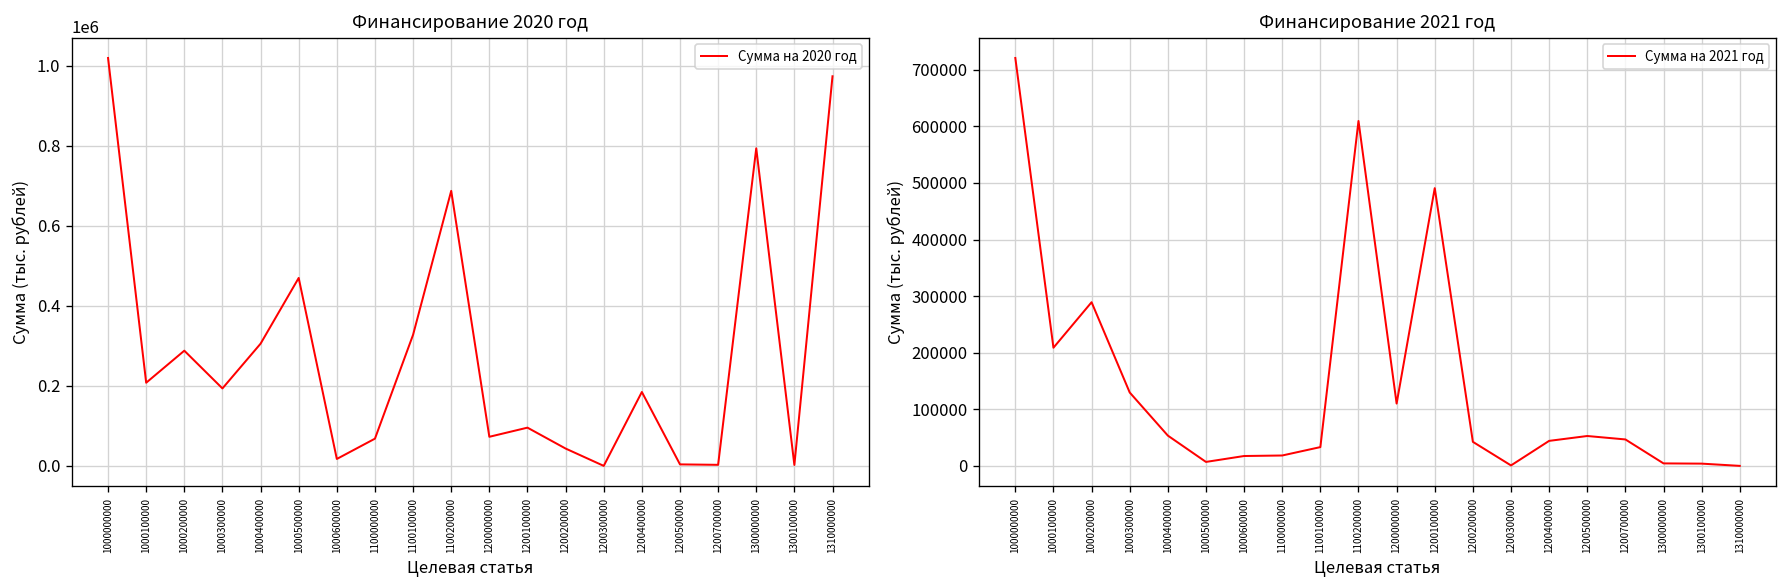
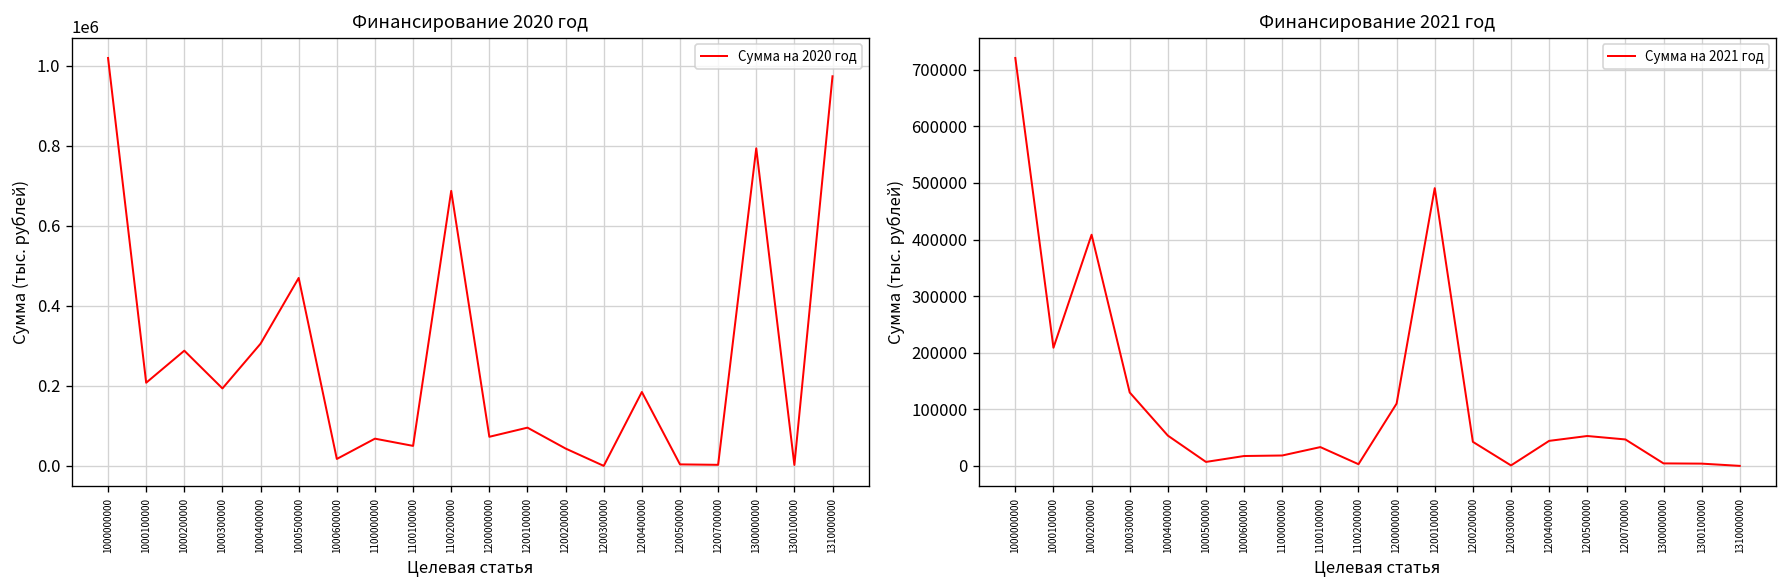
Финансирование 2020 год, 1100100000: 330000 -> 50000
Финансирование 2021 год, 1000200000: 290000 -> 410000
Финансирование 2021 год, 1100200000: 610000 -> 0
